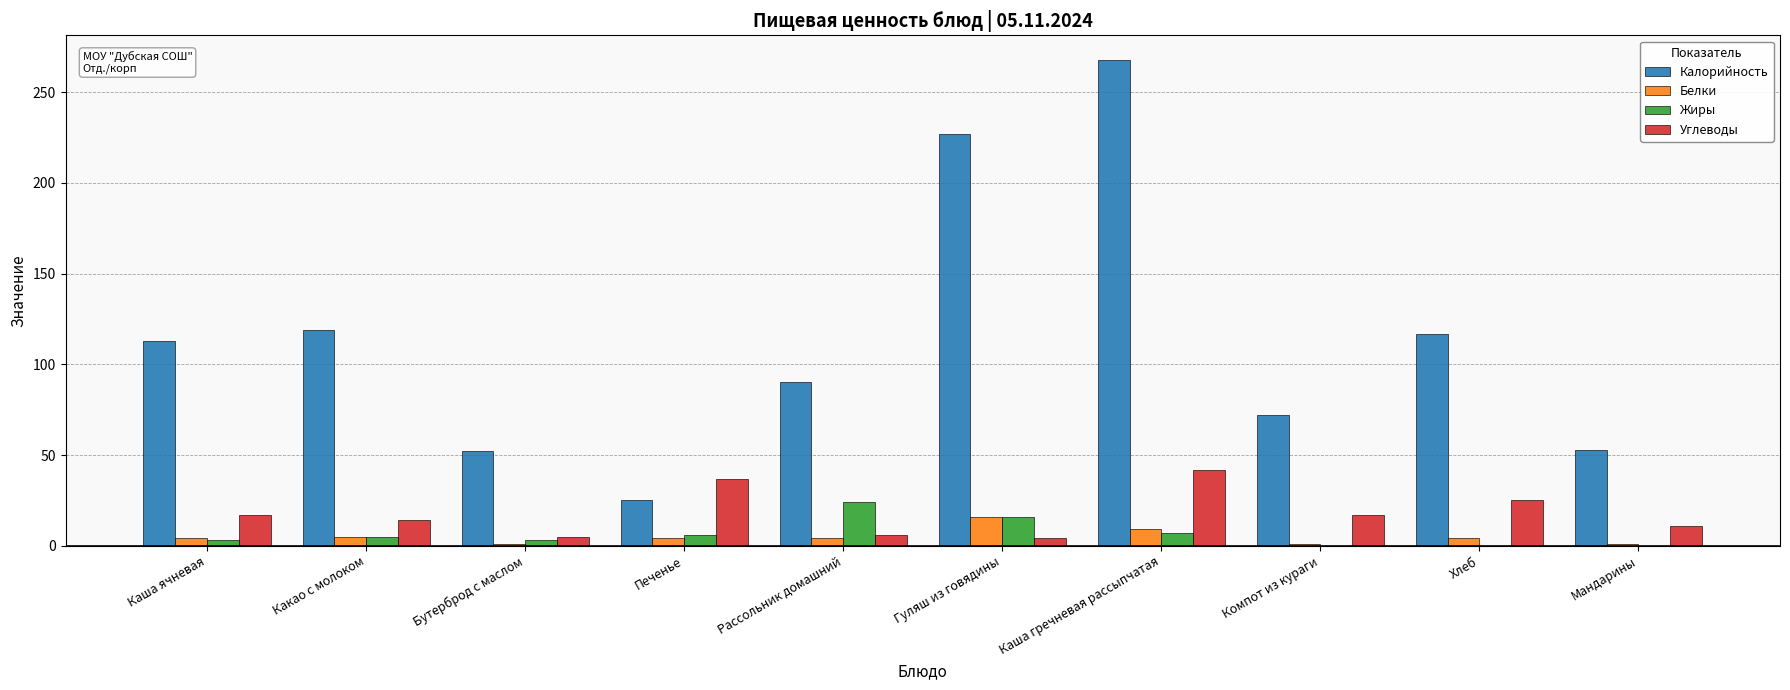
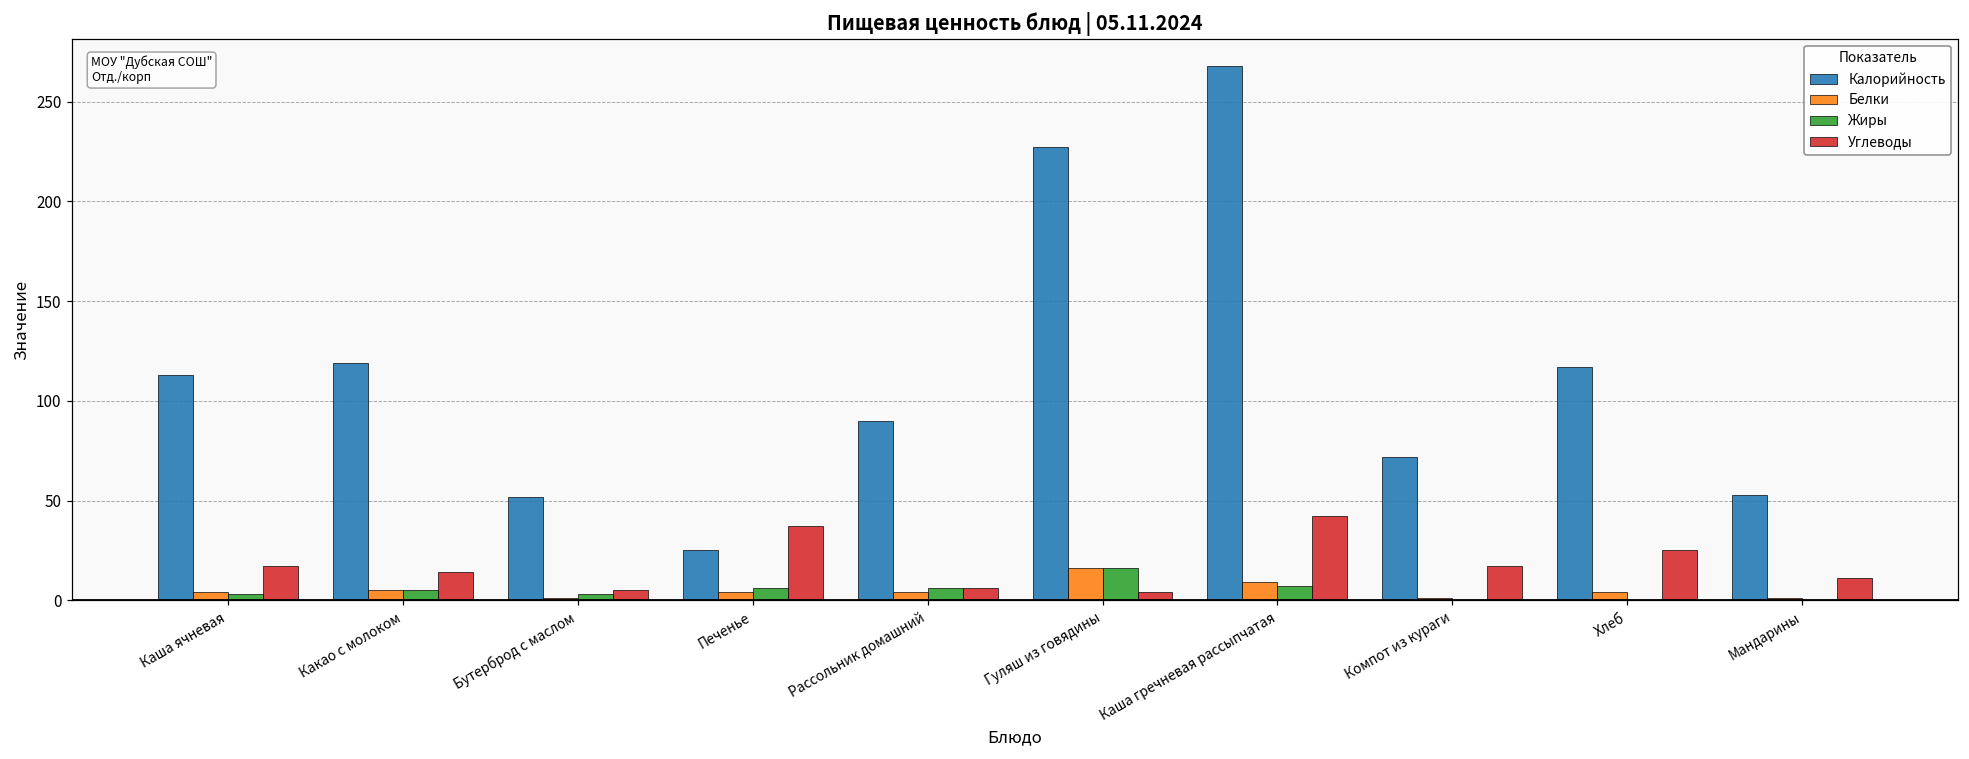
Жиры, Рассольник домашний: 24 -> 6
